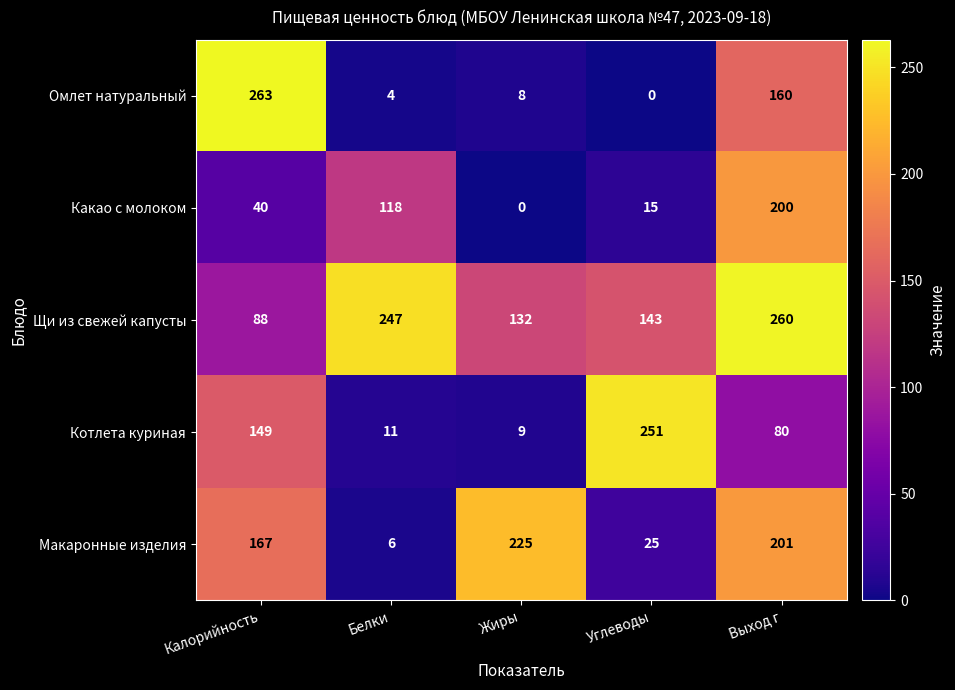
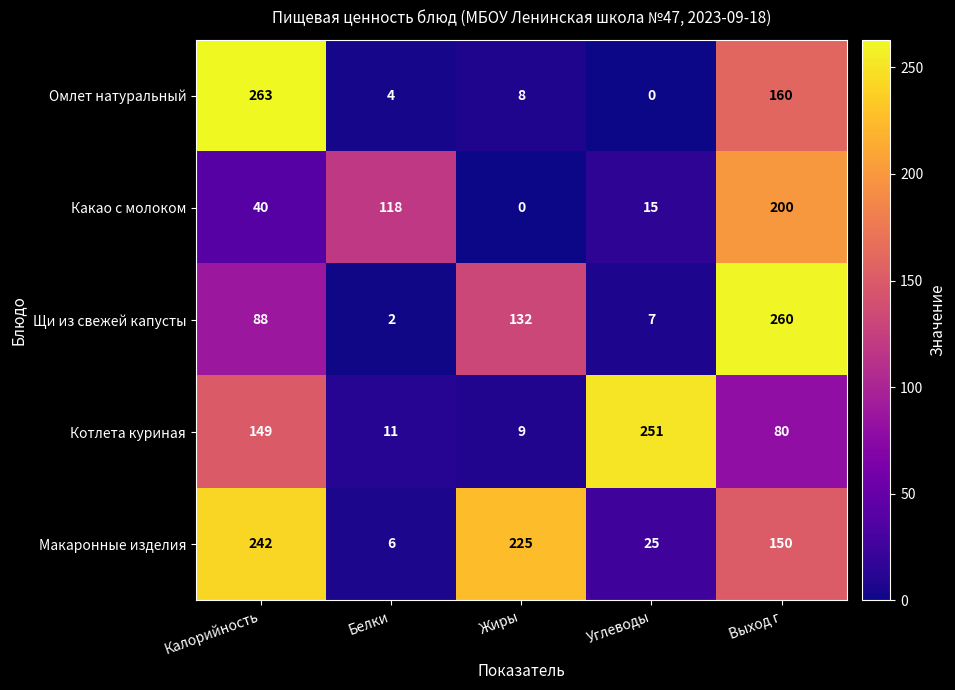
Щи из свежей капусты, Белки: 247 -> 2
Щи из свежей капусты, Углеводы: 143 -> 7
Макаронные изделия, Калорийность: 167 -> 242
Макаронные изделия, Выход г: 201 -> 150
